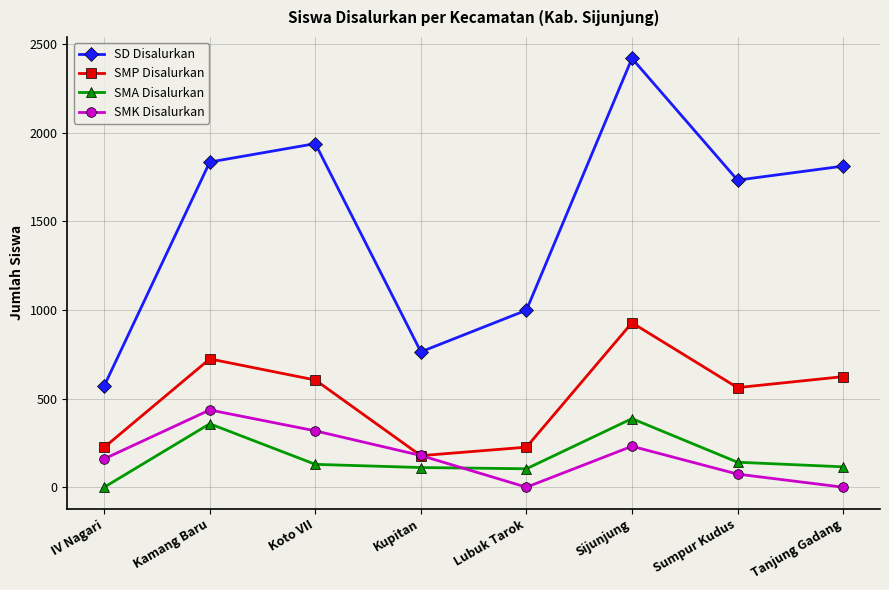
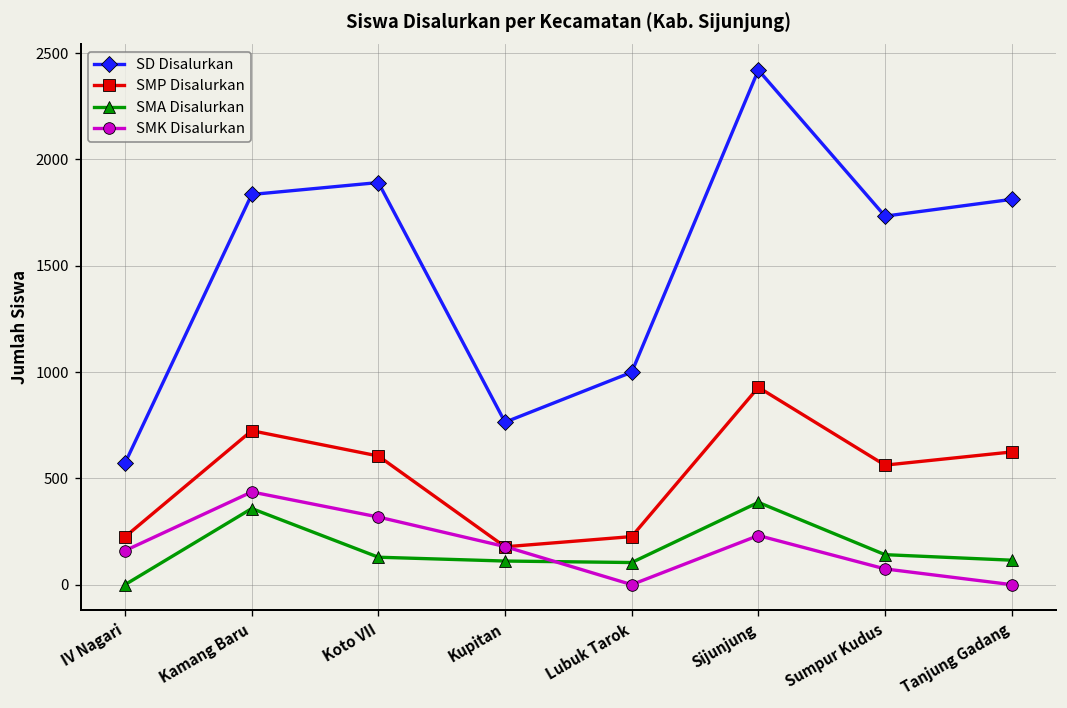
SD Disalurkan, Koto VII: 1940 -> 1890
